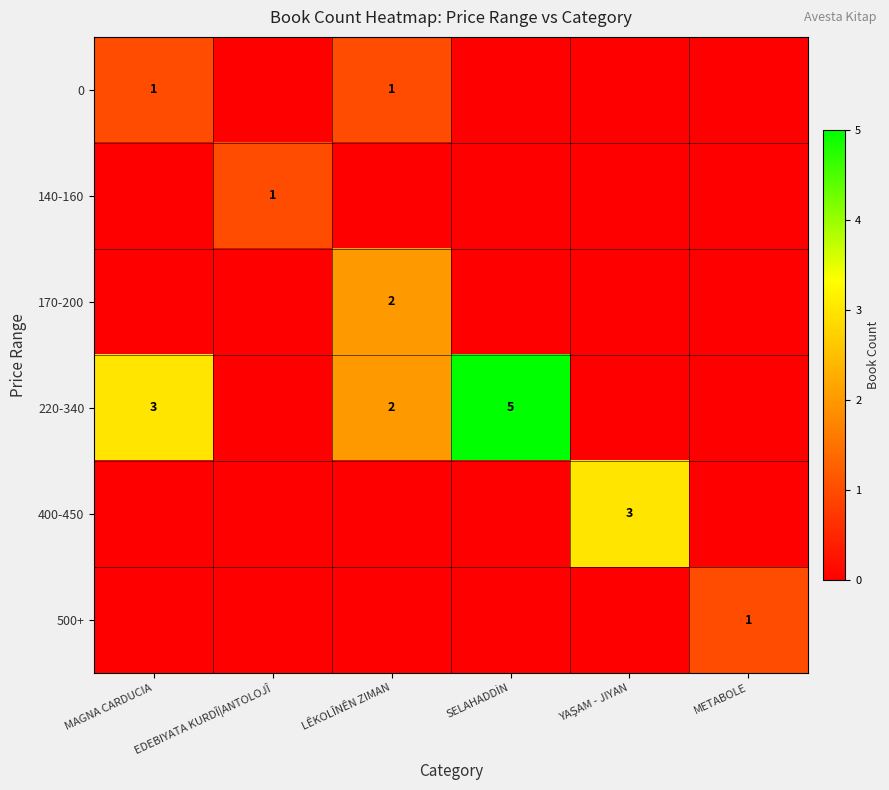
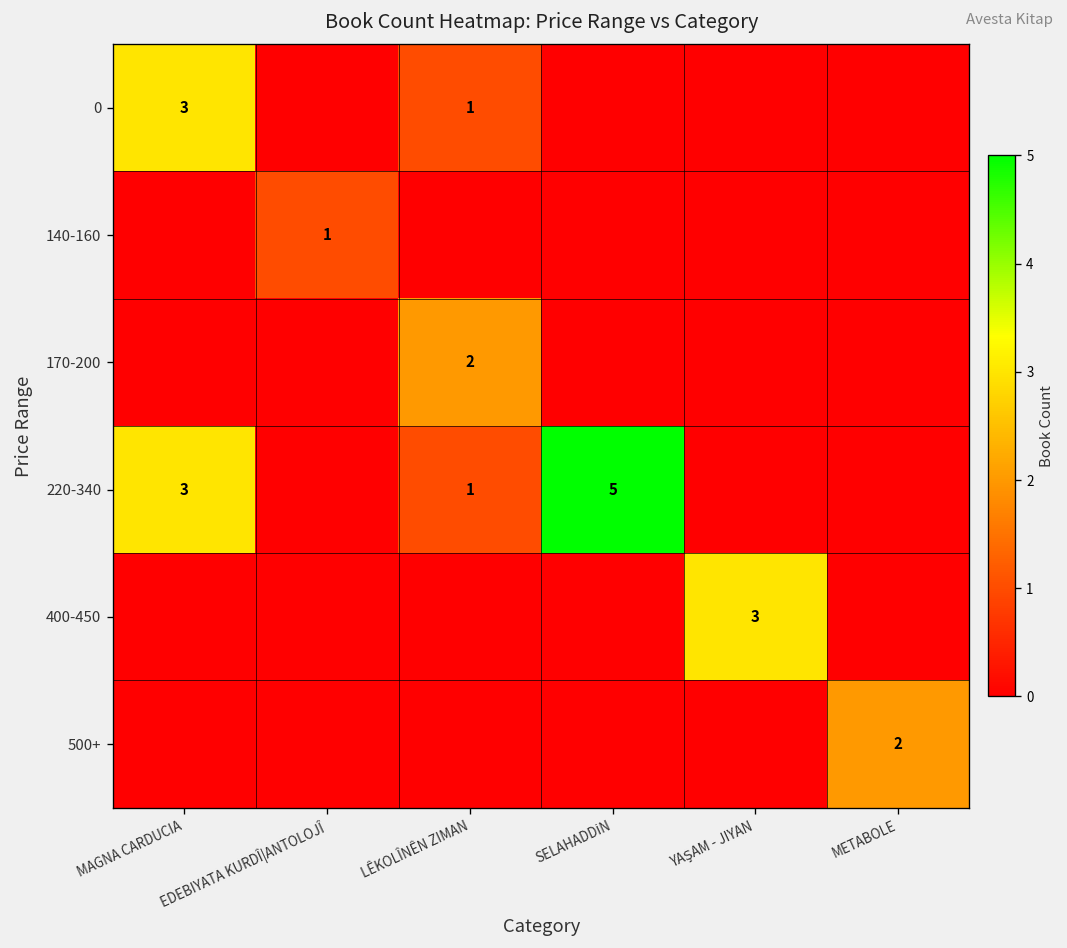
0, MAGNA CARDUCIA: 1 -> 3
220-340, LÊKOLÎNÊN ZIMAN: 2 -> 1
500+, METABOLE: 1 -> 2
